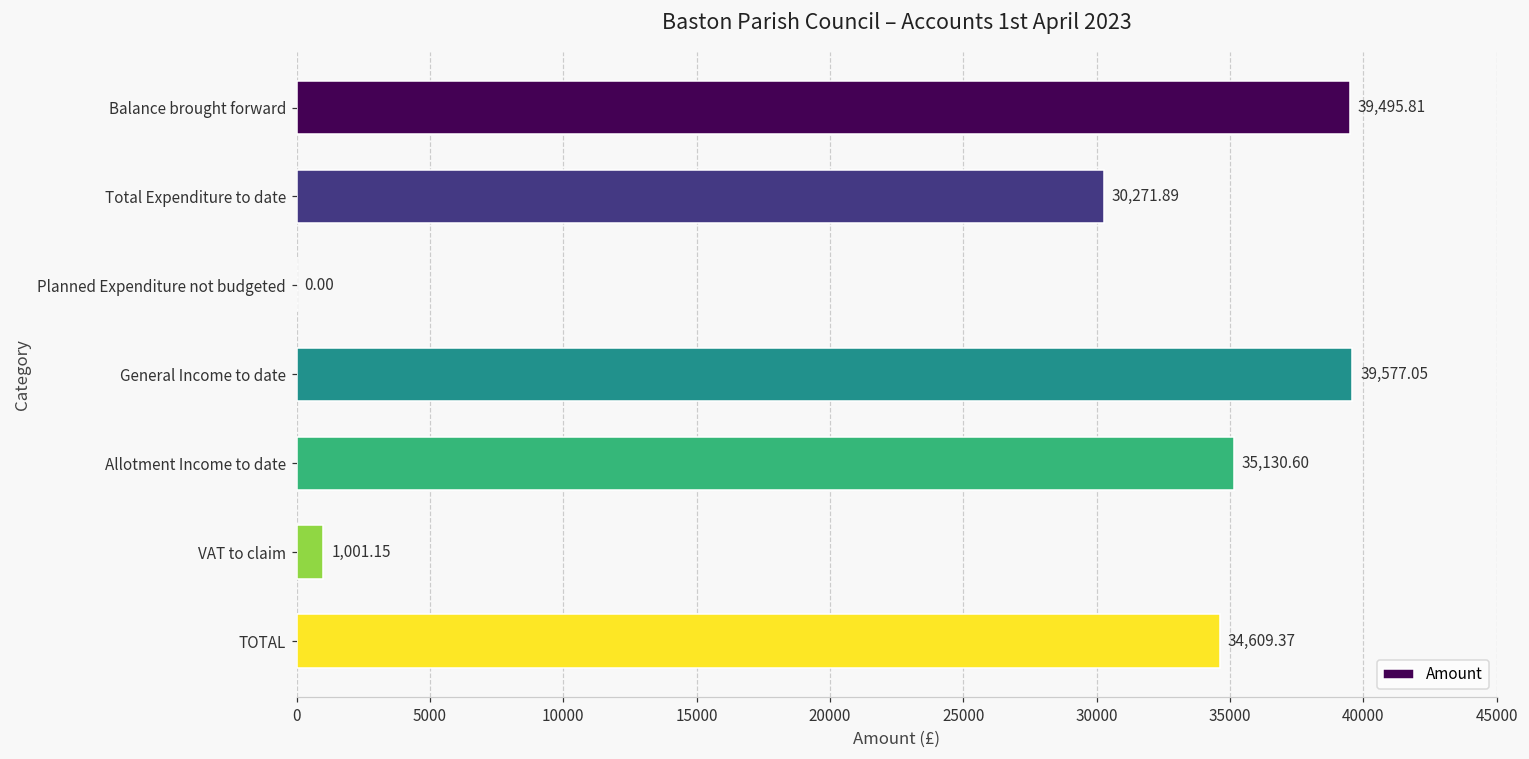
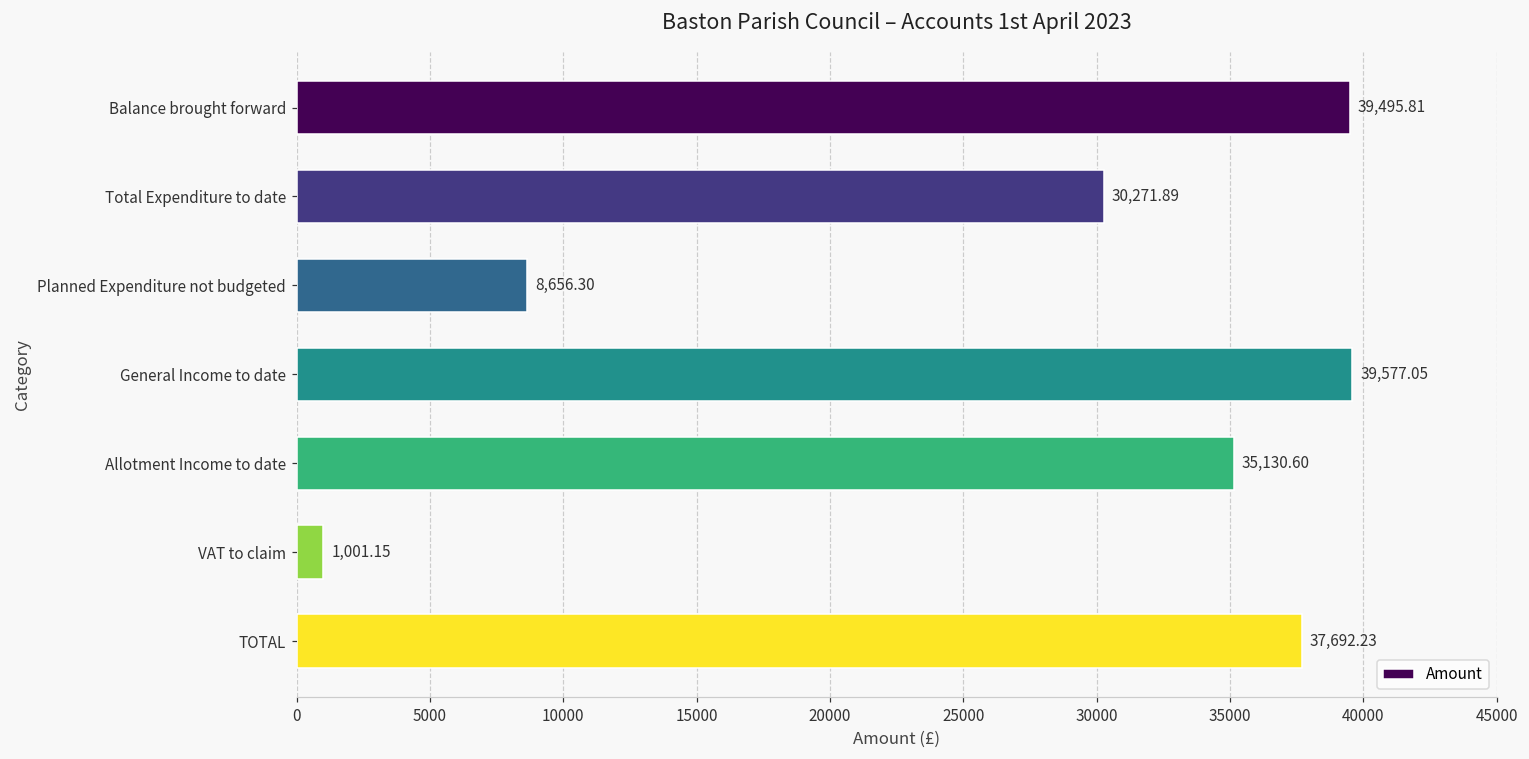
Planned Expenditure not budgeted: 0.00 -> 8,656.30
TOTAL: 34,609.37 -> 37,692.23
